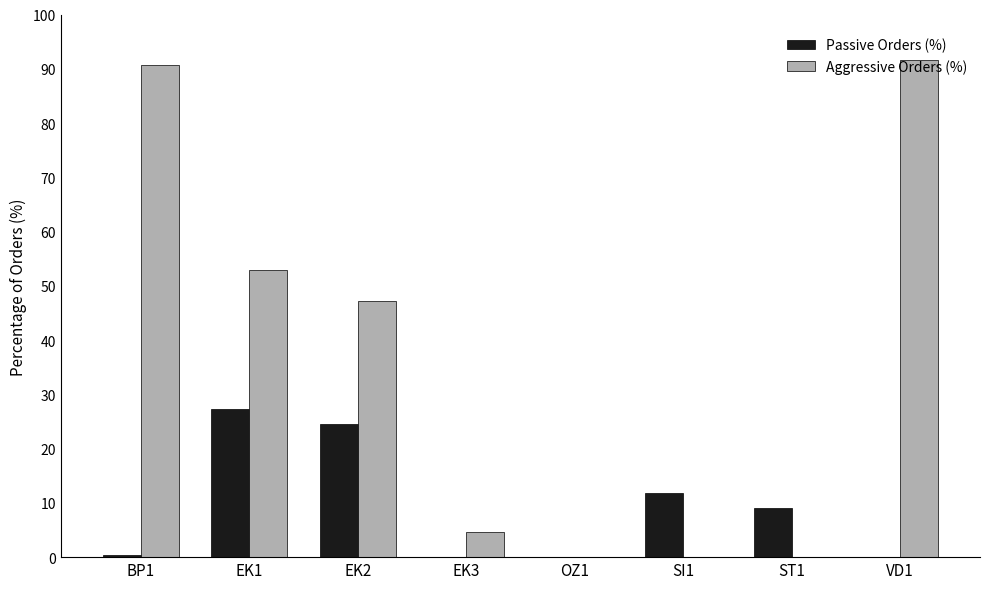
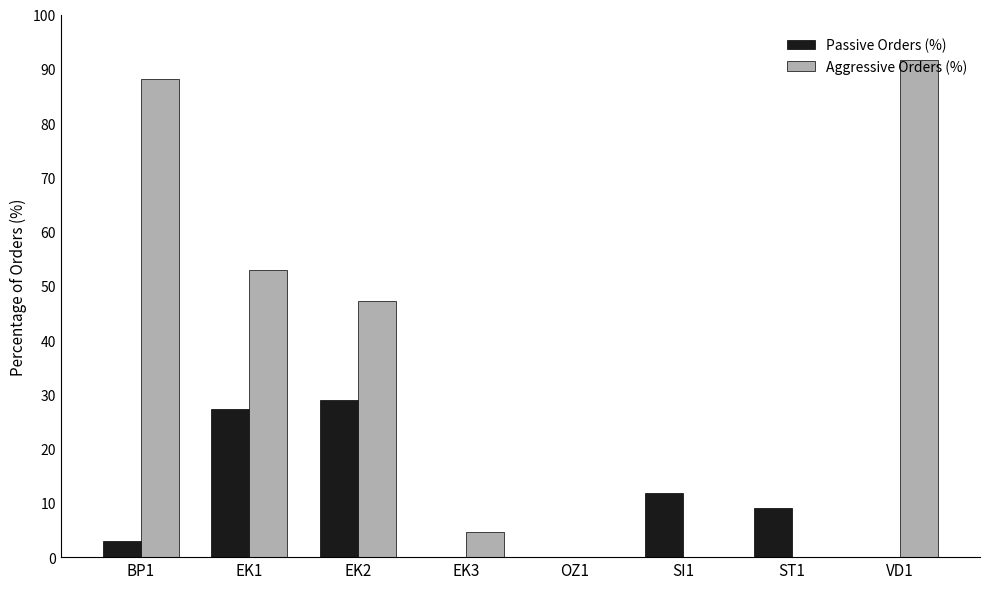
Passive Orders (%), BP1: 0 -> 3
Aggressive Orders (%), BP1: 91 -> 88
Passive Orders (%), EK2: 25 -> 29
